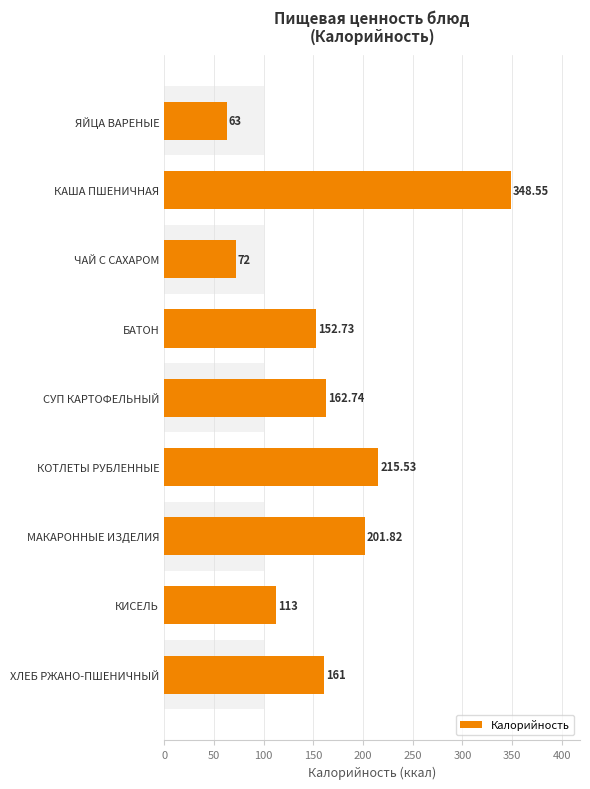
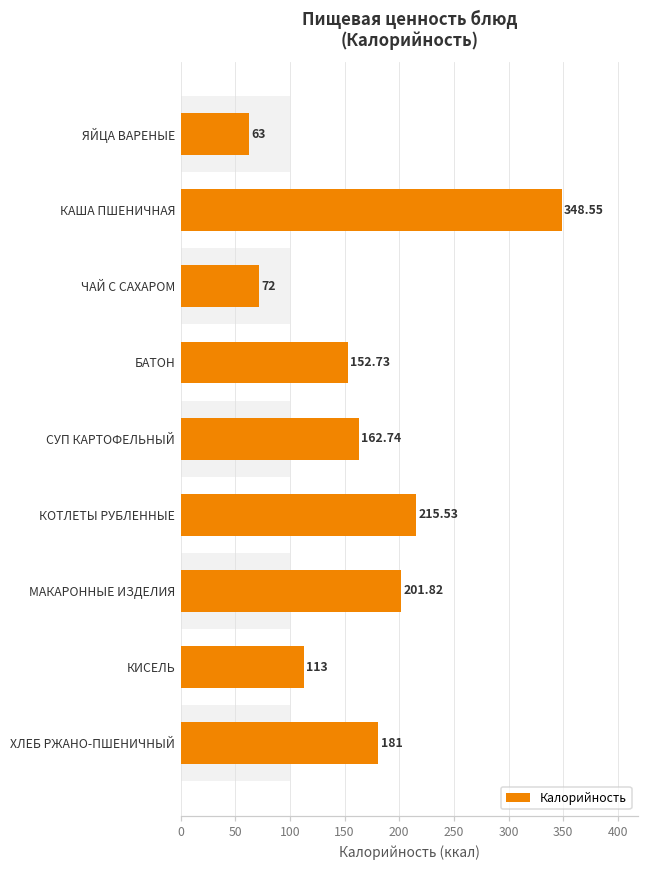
Калорийность, ХЛЕБ РЖАНО-ПШЕНИЧНЫЙ: 161 -> 181
